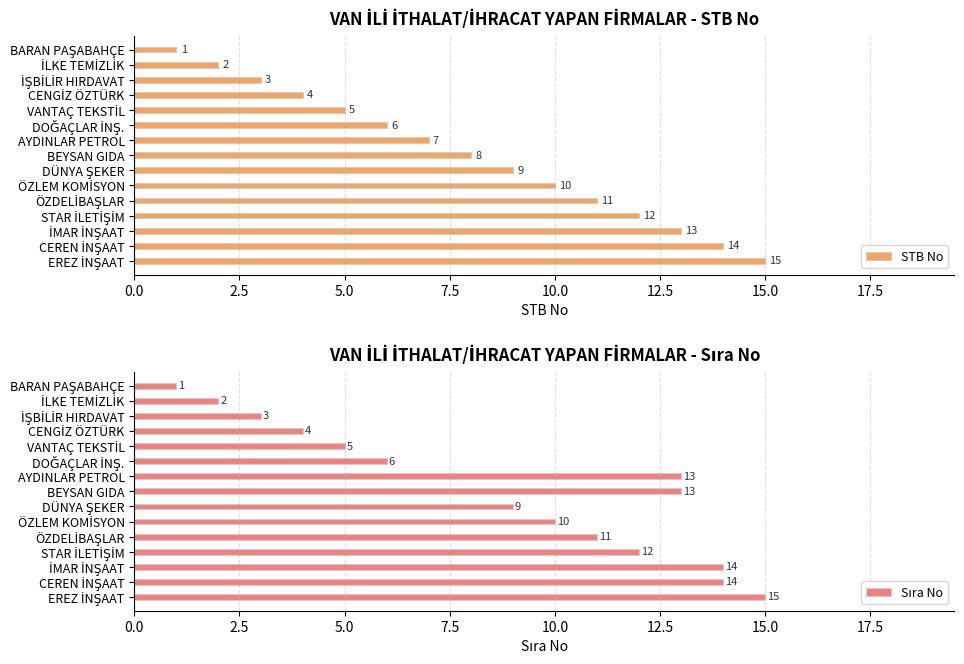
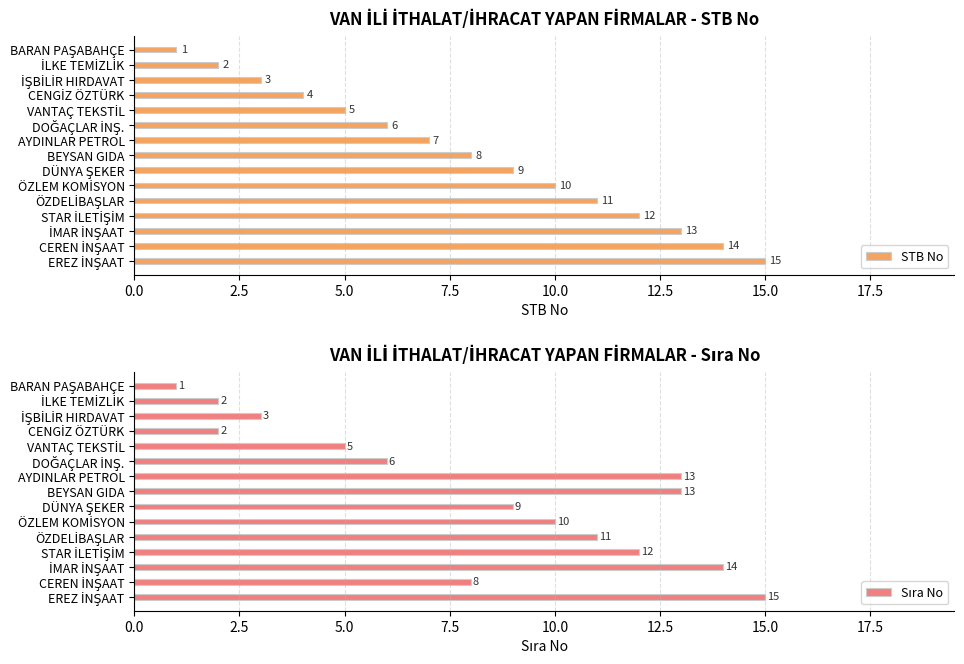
VAN İLİ İTHALAT/İHRACAT YAPAN FİRMALAR - Sıra No, CENGİZ ÖZTÜRK: 4 -> 2
VAN İLİ İTHALAT/İHRACAT YAPAN FİRMALAR - Sıra No, CEREN İNŞAAT: 14 -> 8
